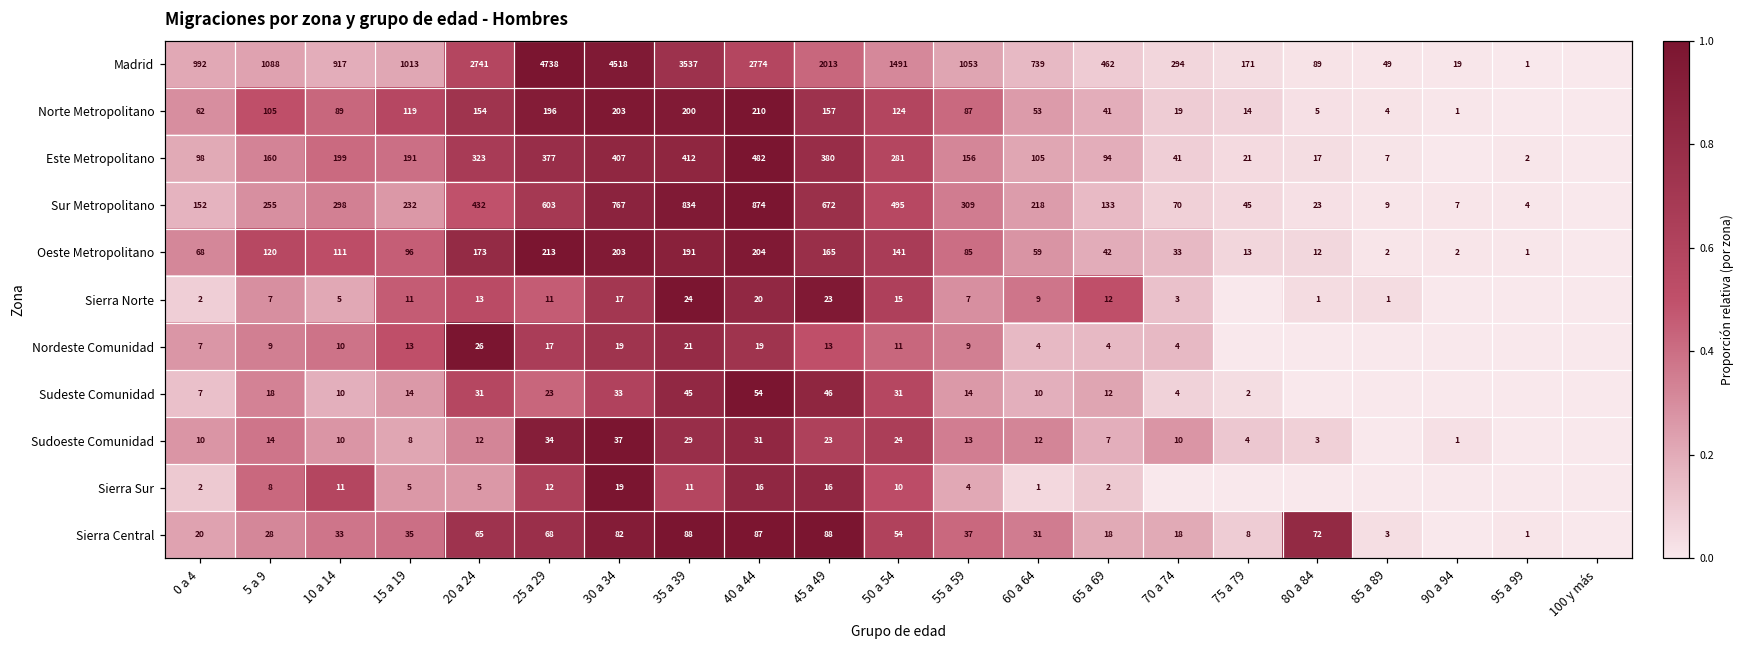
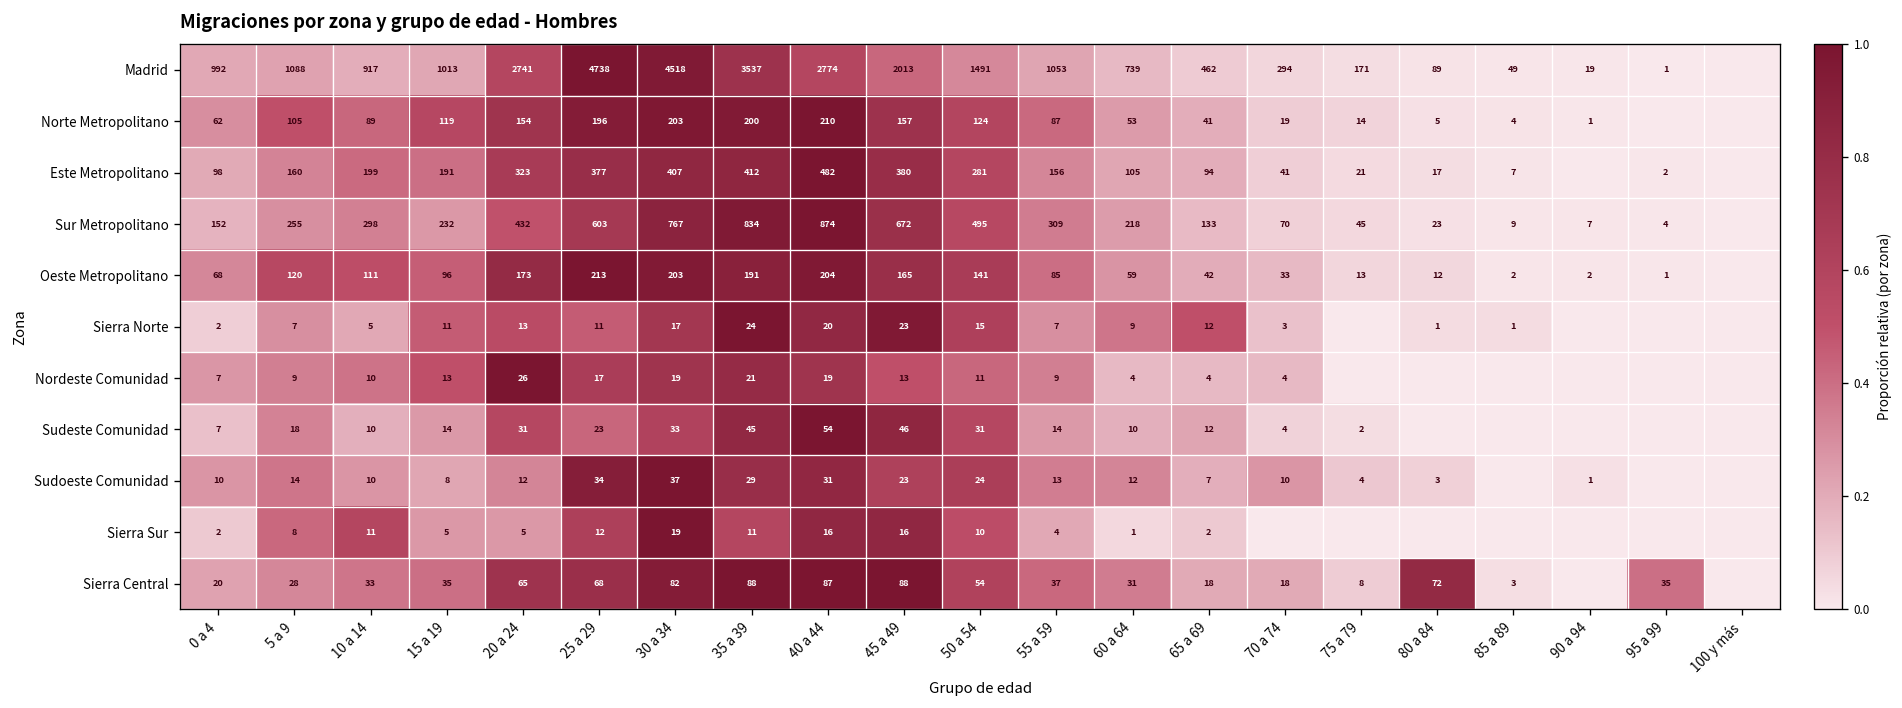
Sierra Central, 95 a 99: 1 -> 35
